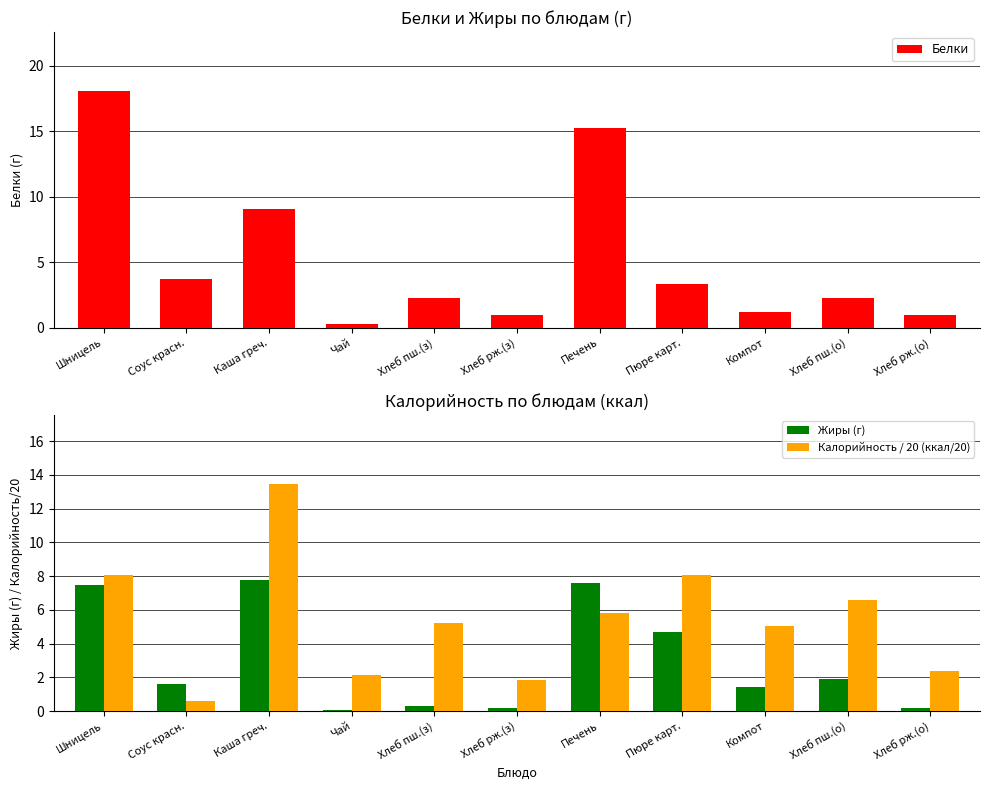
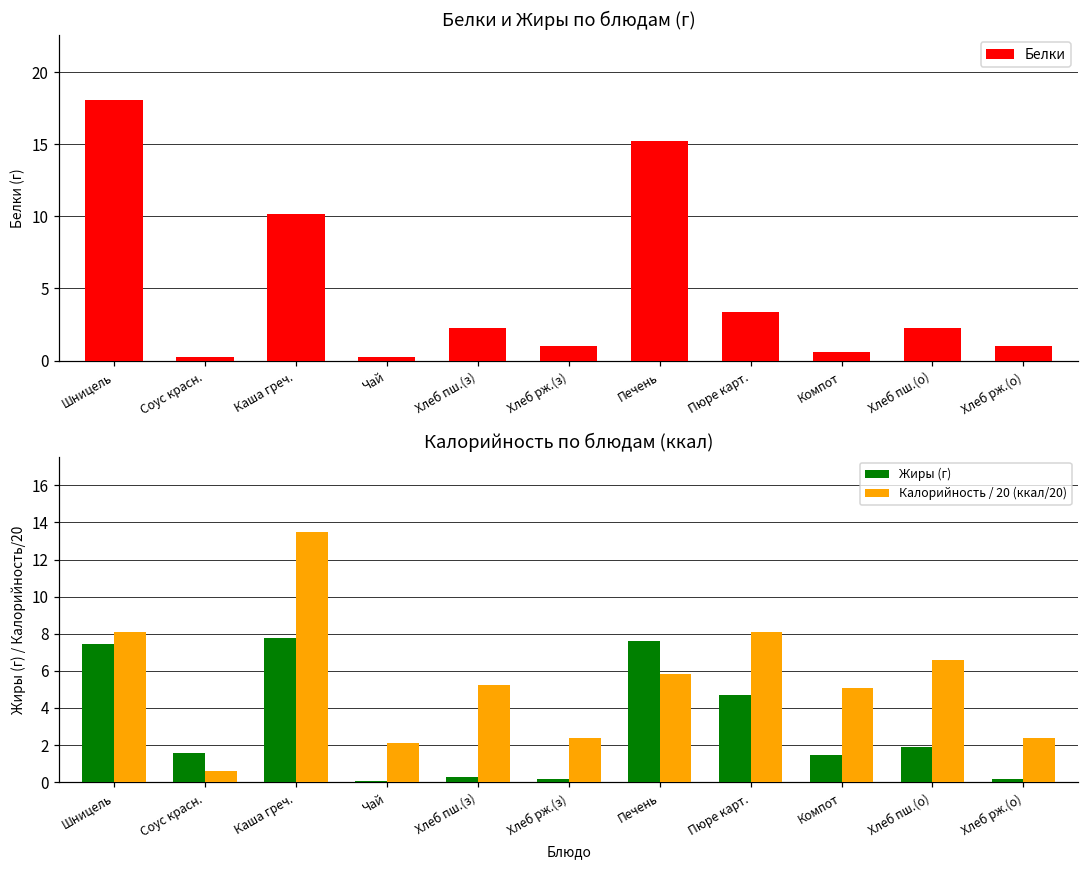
Белки и Жиры по блюдам (г), Соус красн.: 3.8 -> 0.2
Белки и Жиры по блюдам (г), Каша греч.: 9.1 -> 10.2
Белки и Жиры по блюдам (г), Компот: 1.2 -> 0.6
Калорийность по блюдам (ккал), Калорийность / 20 (ккал/20), Хлеб рж.(з): 1.8 -> 2.4
